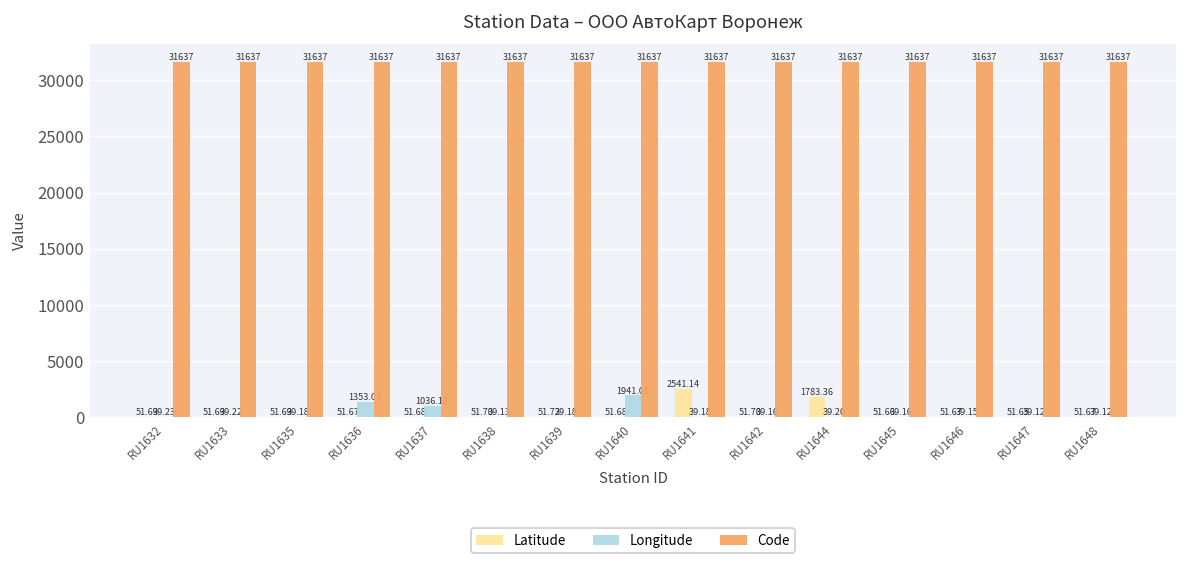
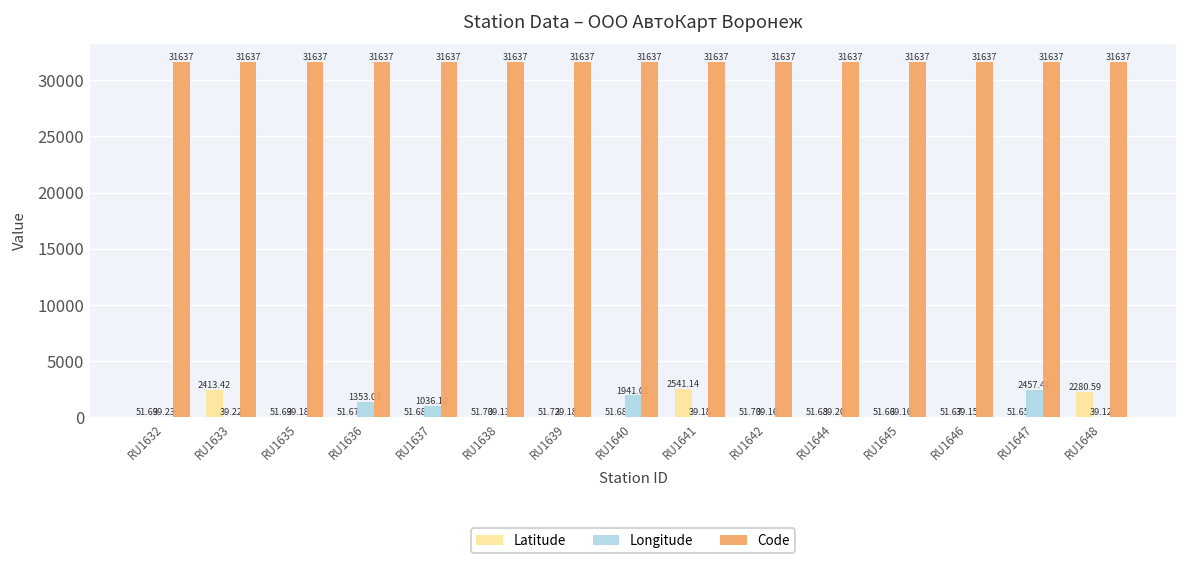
Latitude, RU1633: 51.69 -> 2413.42
Latitude, RU1644: 1783.36 -> 51.68
Longitude, RU1647: 39.12 -> 2457.41
Latitude, RU1648: 51.67 -> 2280.59
